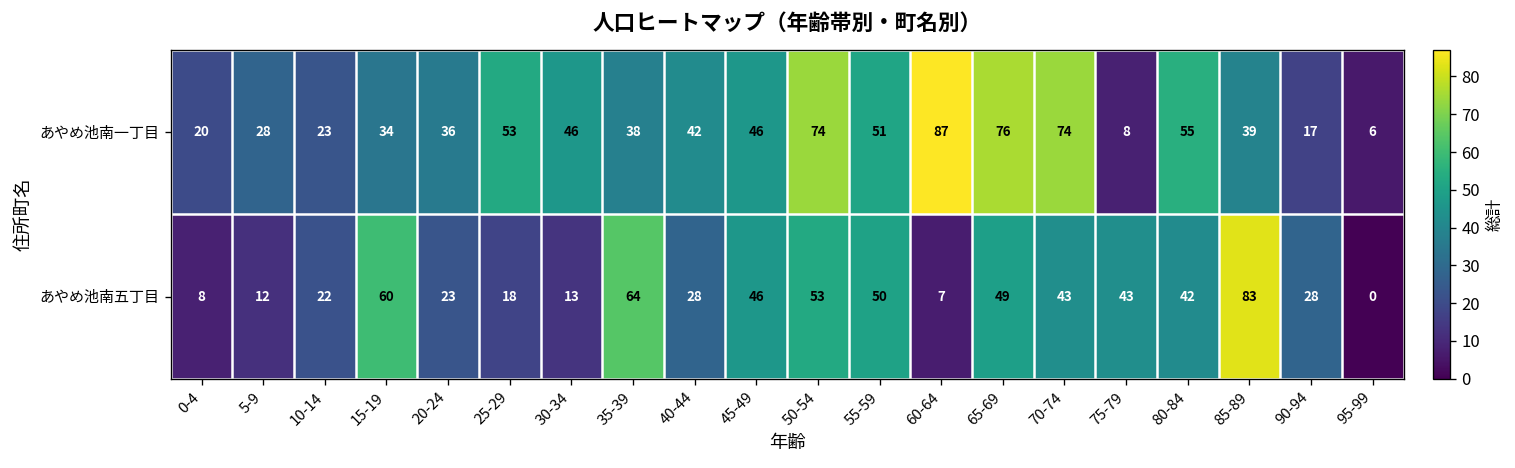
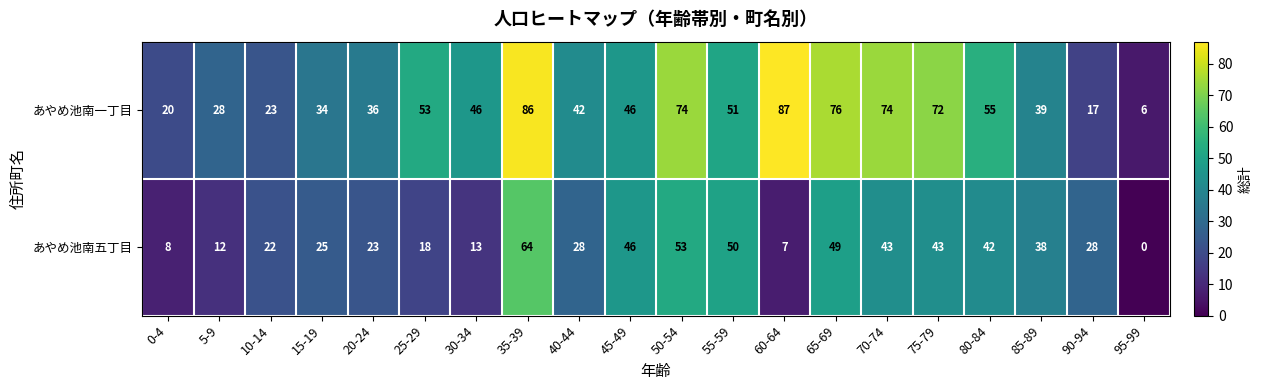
あやめ池南一丁目, 35-39: 38 -> 86
あやめ池南一丁目, 75-79: 8 -> 72
あやめ池南五丁目, 15-19: 60 -> 25
あやめ池南五丁目, 85-89: 83 -> 38
